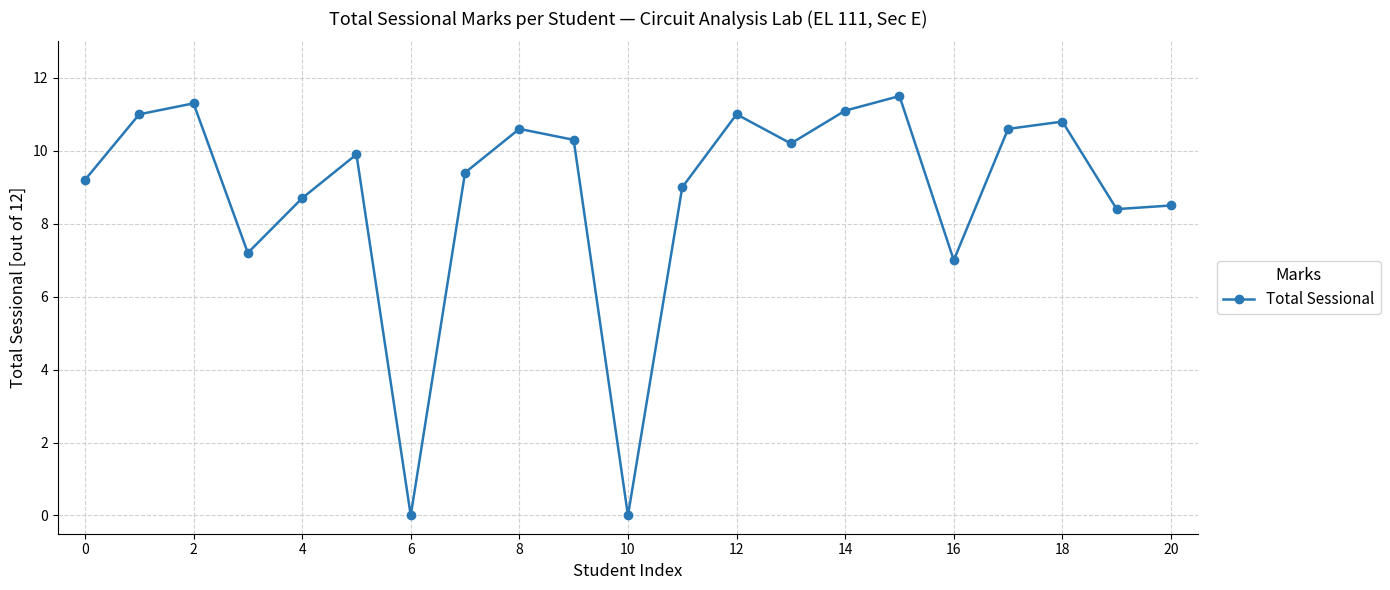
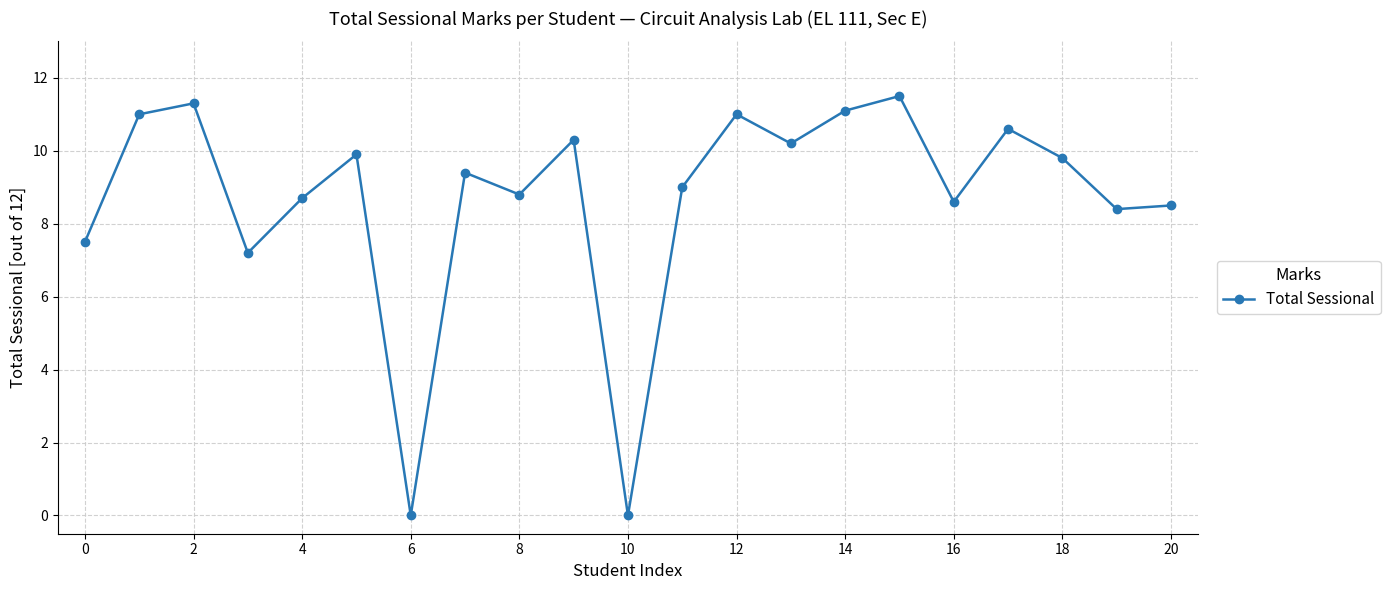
0: 9.2 -> 7.5
8: 10.6 -> 8.8
16: 7.0 -> 8.6
18: 10.8 -> 9.8
